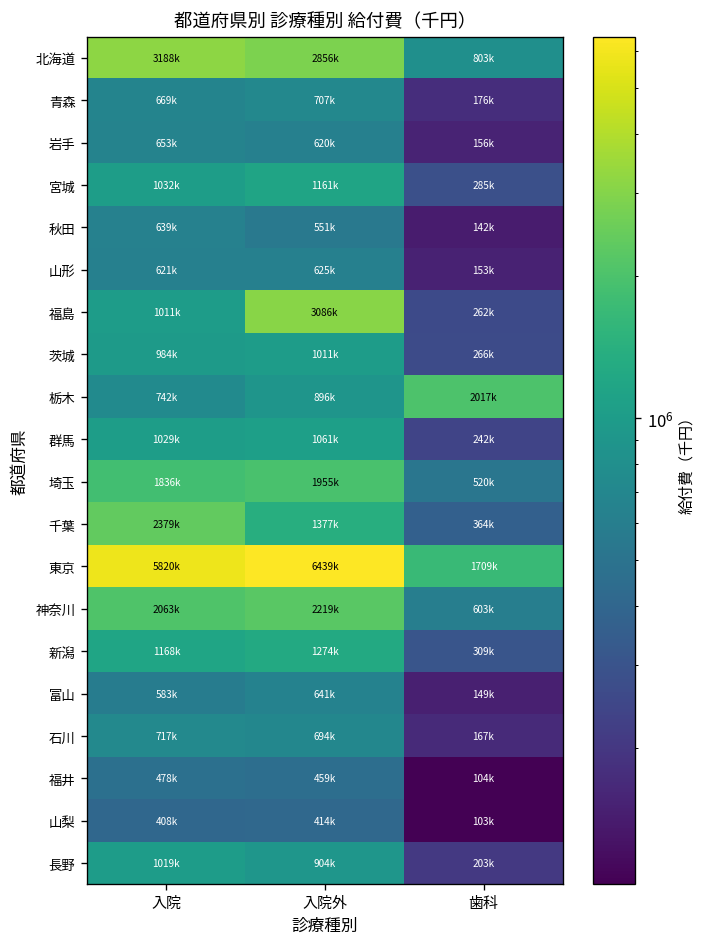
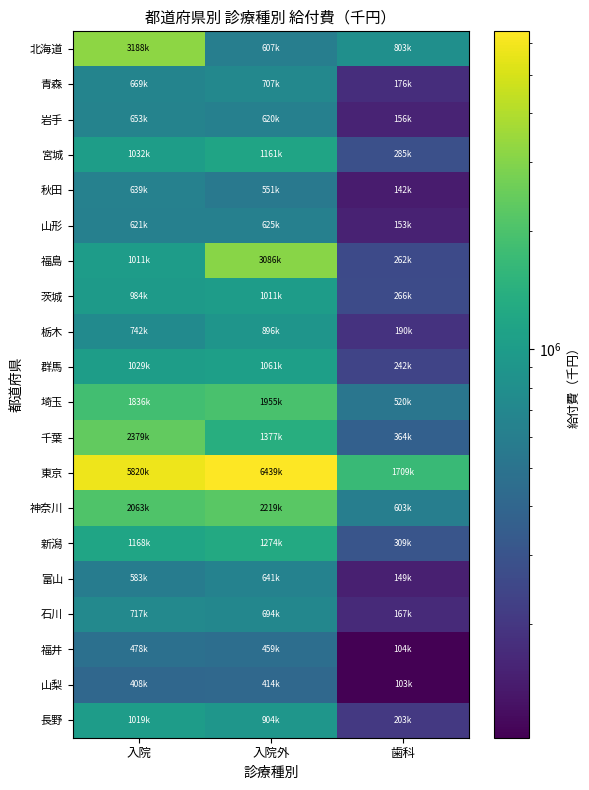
北海道, 入院外: 2856k -> 607k
栃木, 歯科: 2017k -> 190k
